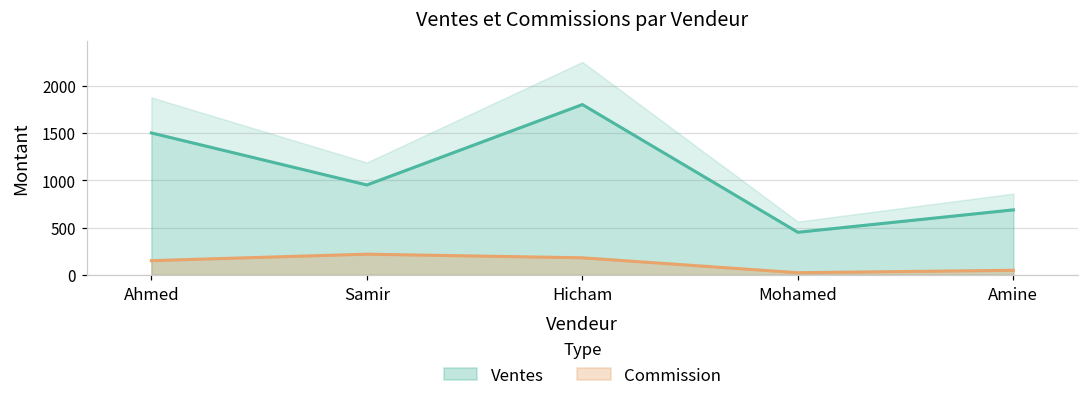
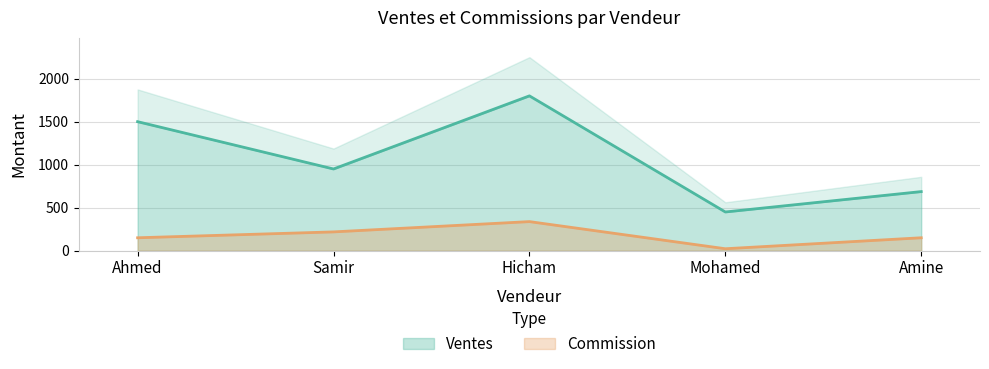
Commission, Hicham: 200 -> 300
Commission, Amine: 0 -> 200
